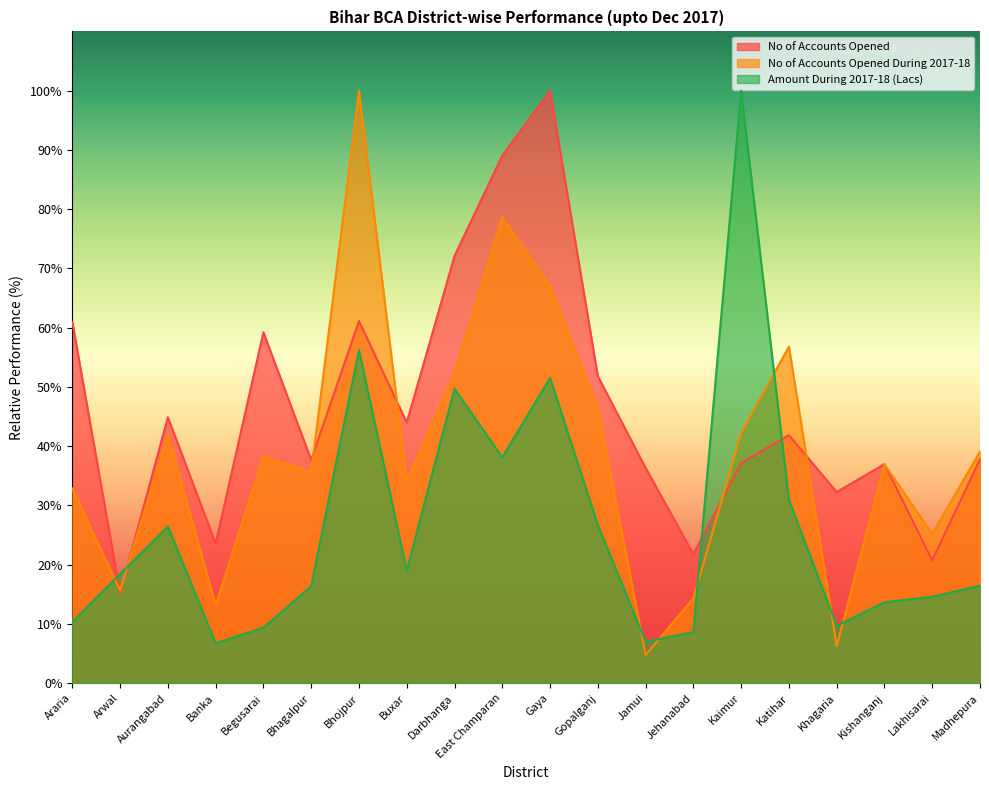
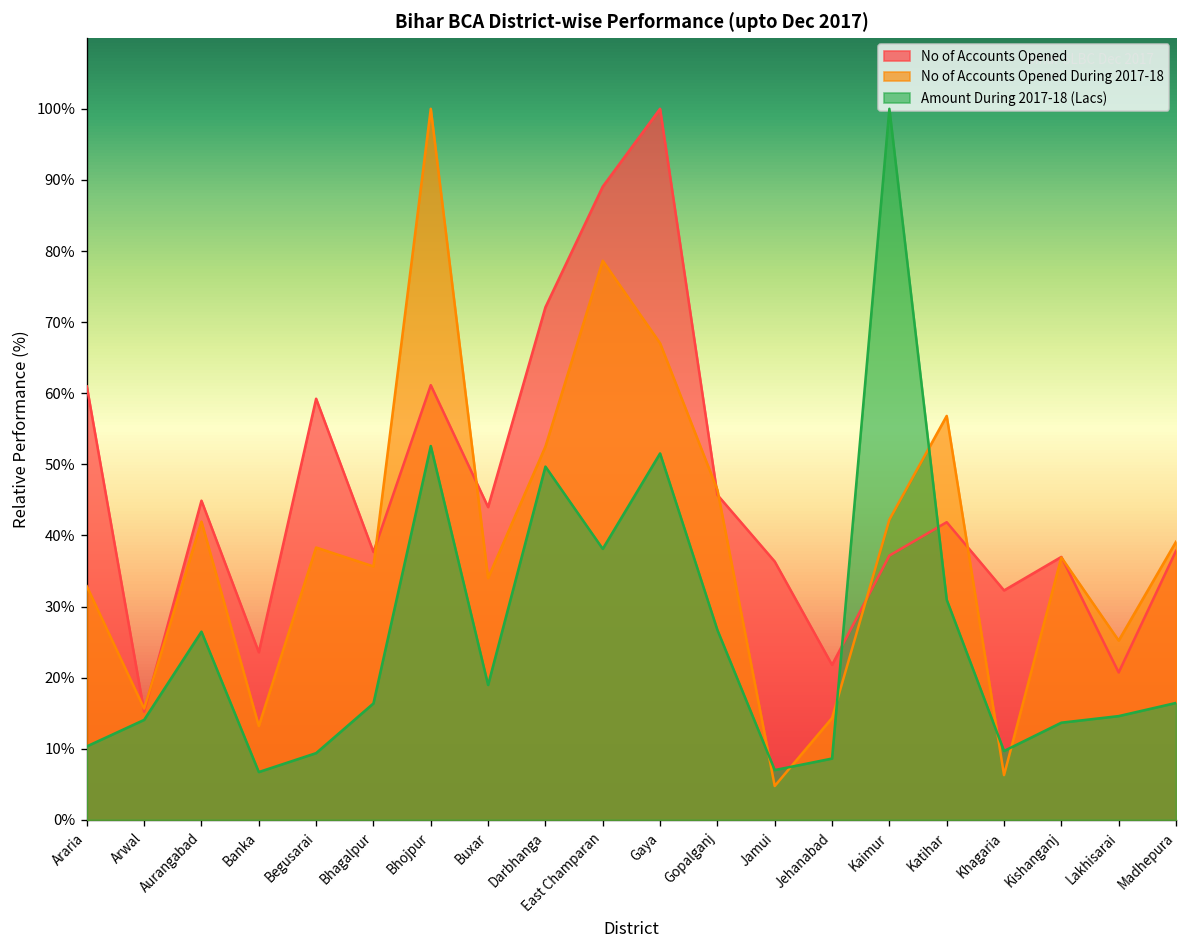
Amount During 2017-18 (Lacs), Arwal: 18% -> 14%
Amount During 2017-18 (Lacs), Bhojpur: 56% -> 53%
No of Accounts Opened, Gopalganj: 52% -> 46%
